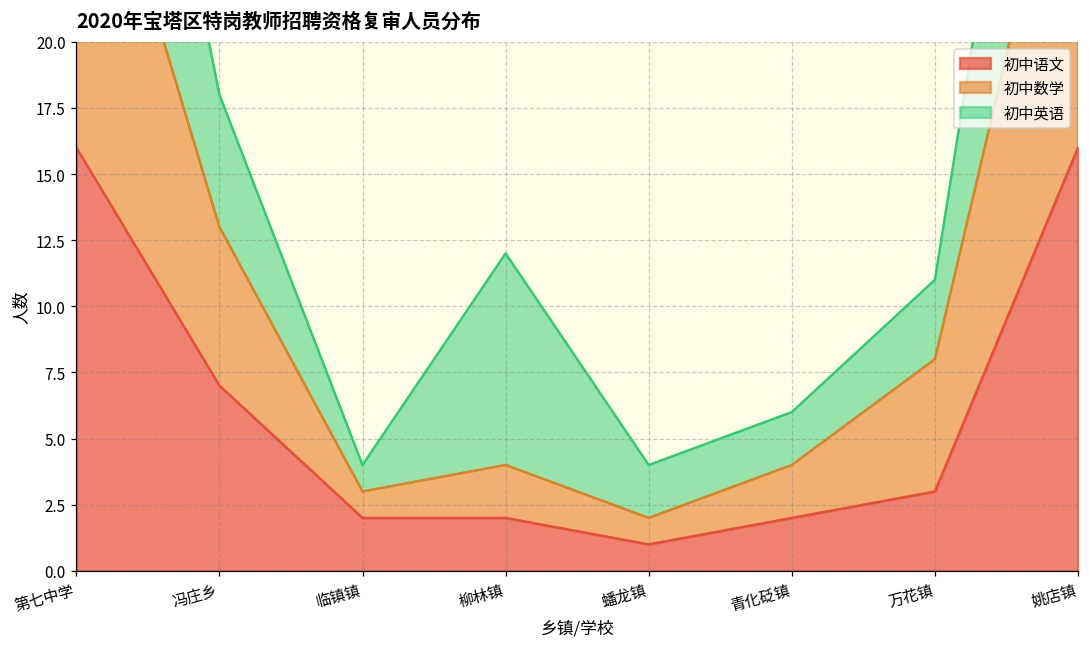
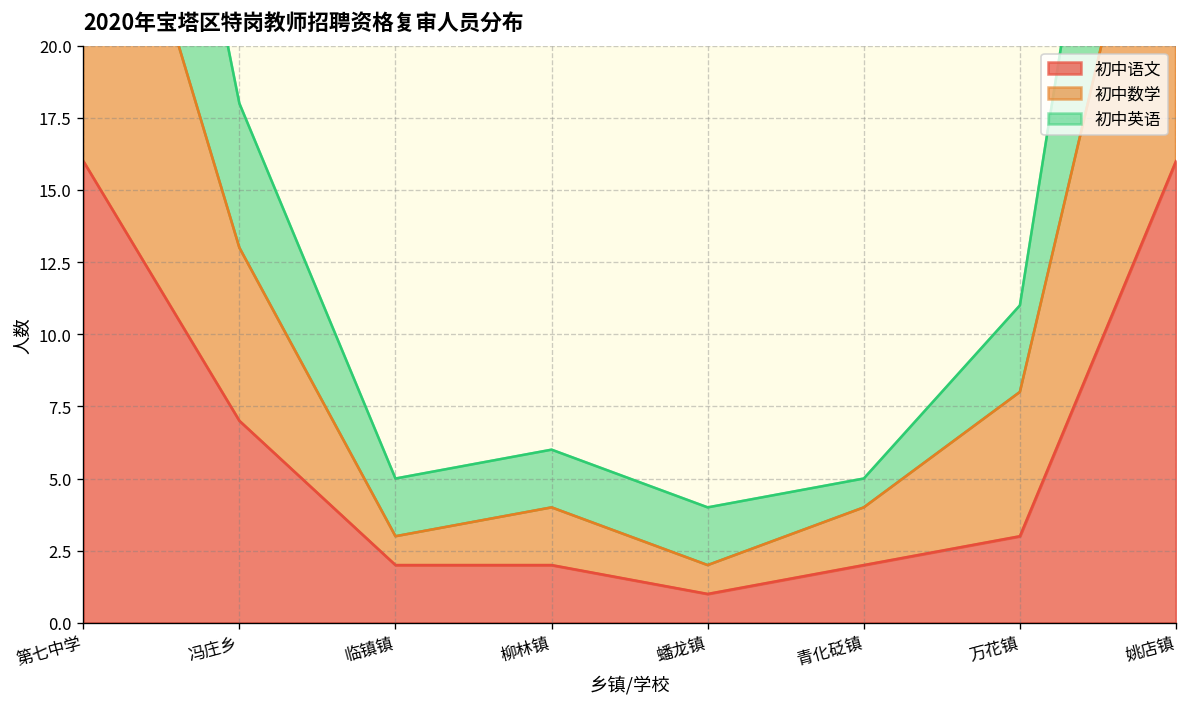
初中英语, 临镇镇: 1 -> 2
初中英语, 柳林镇: 8 -> 2
初中英语, 青化砭镇: 2 -> 1
